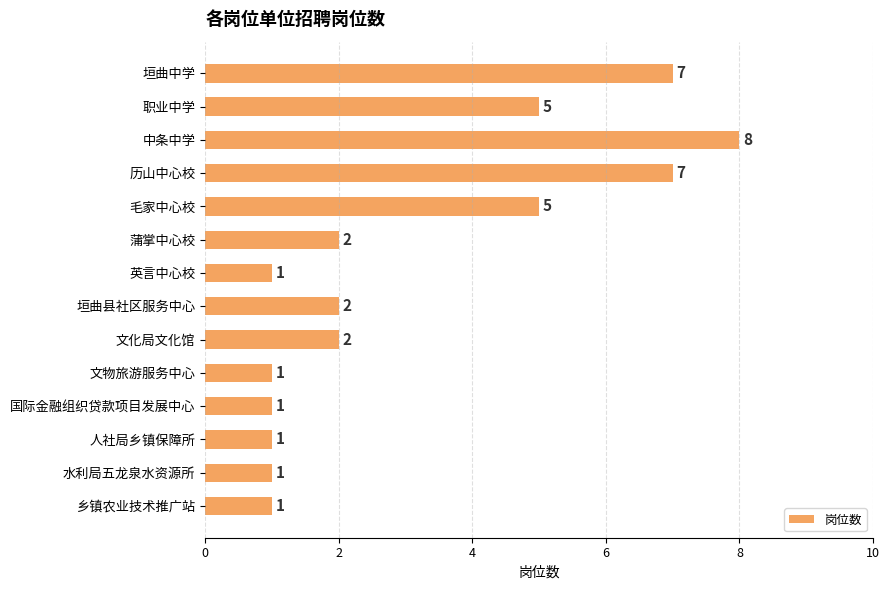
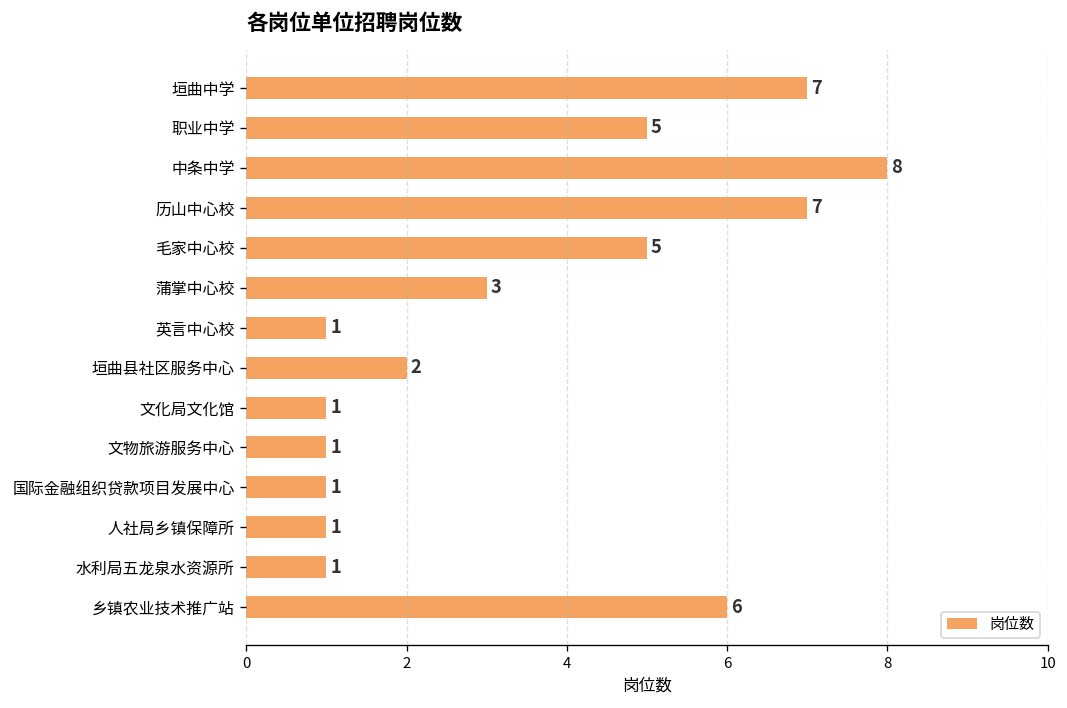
蒲掌中心校: 2 -> 3
文化局文化馆: 2 -> 1
乡镇农业技术推广站: 1 -> 6
